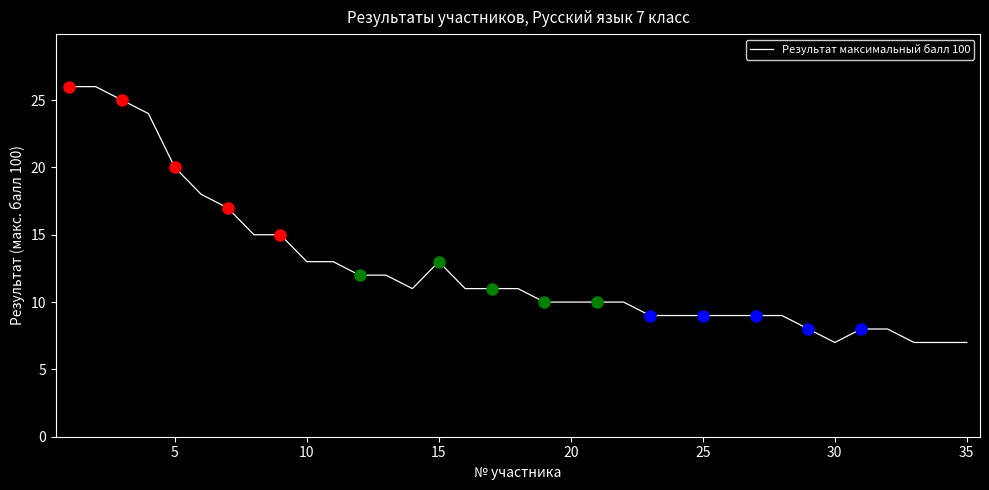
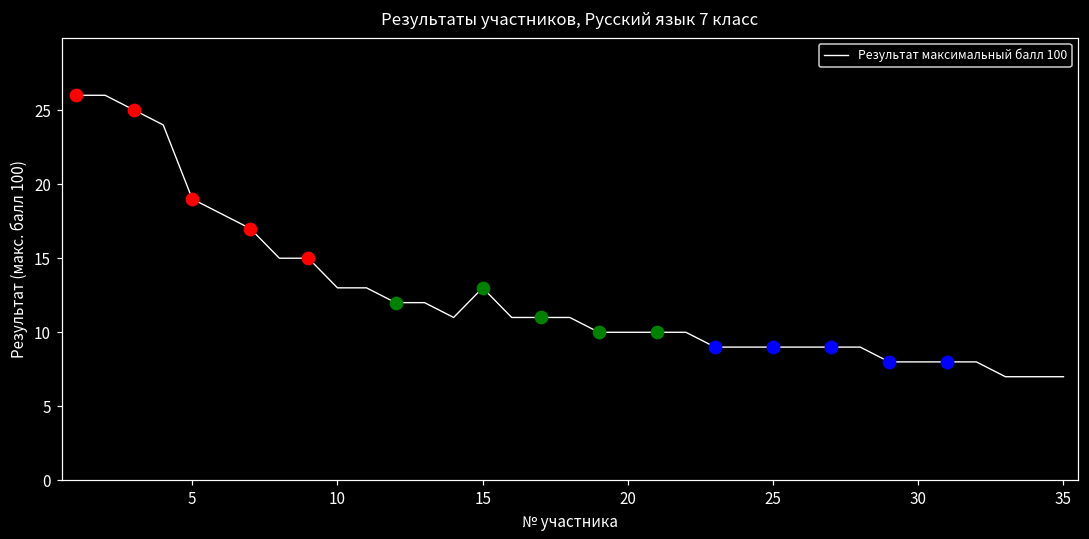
Результат максимальный балл 100, 5: 20 -> 19
Результат максимальный балл 100, 30: 7 -> 8
